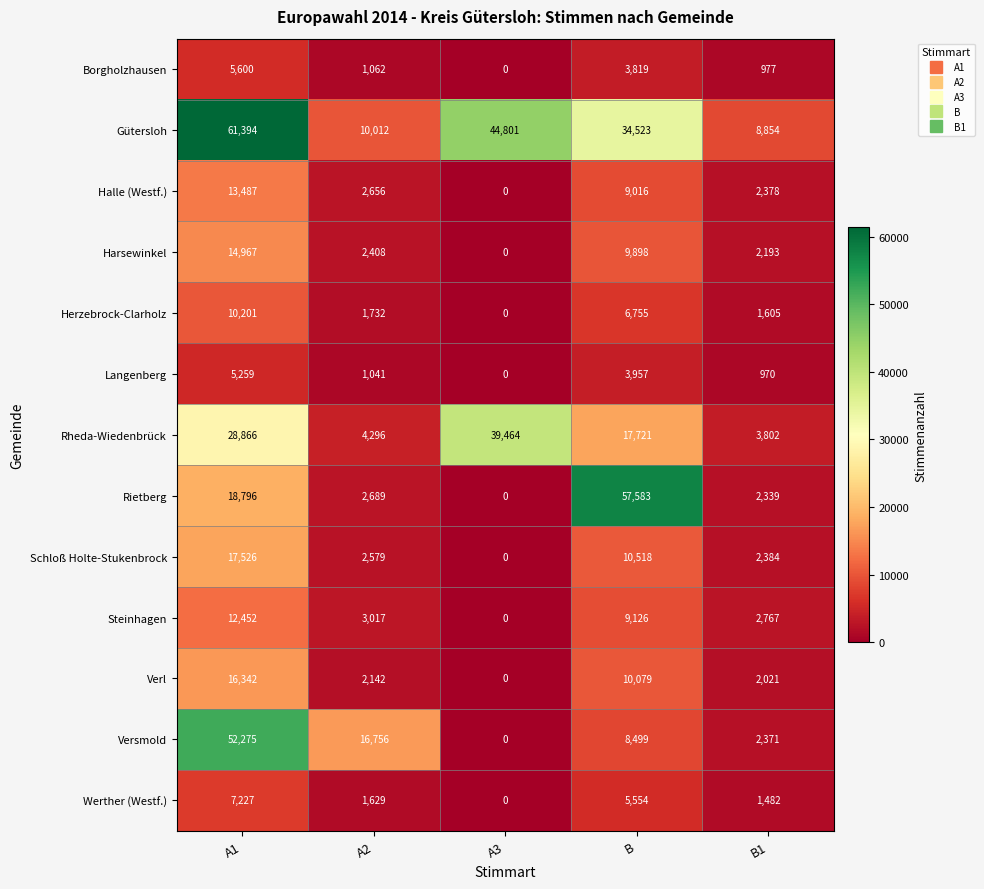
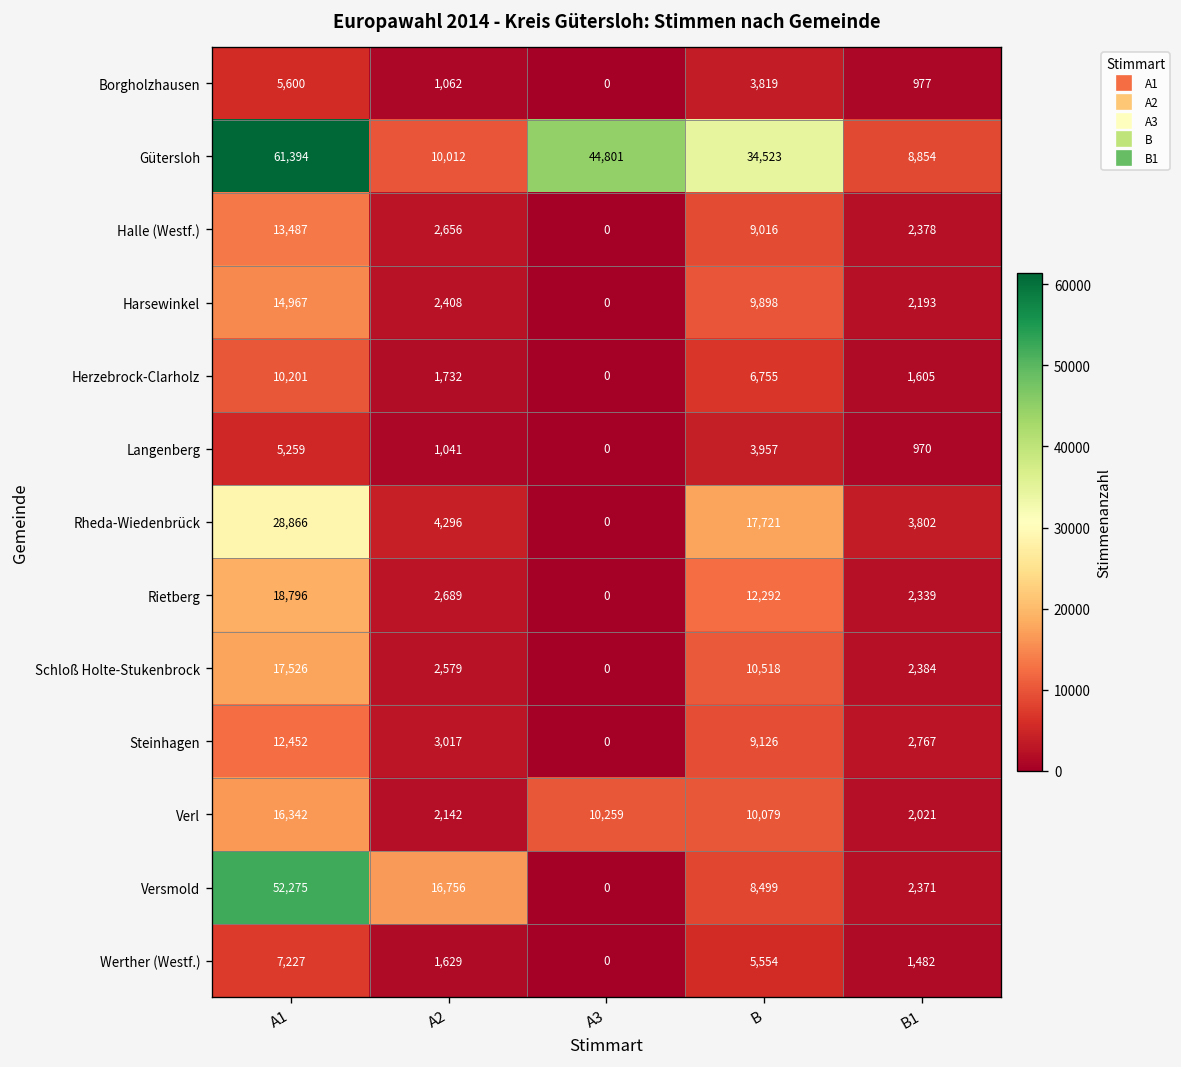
Rheda-Wiedenbrück, A3: 39,464 -> 0
Rietberg, B: 57,583 -> 12,292
Verl, A3: 0 -> 10,259
